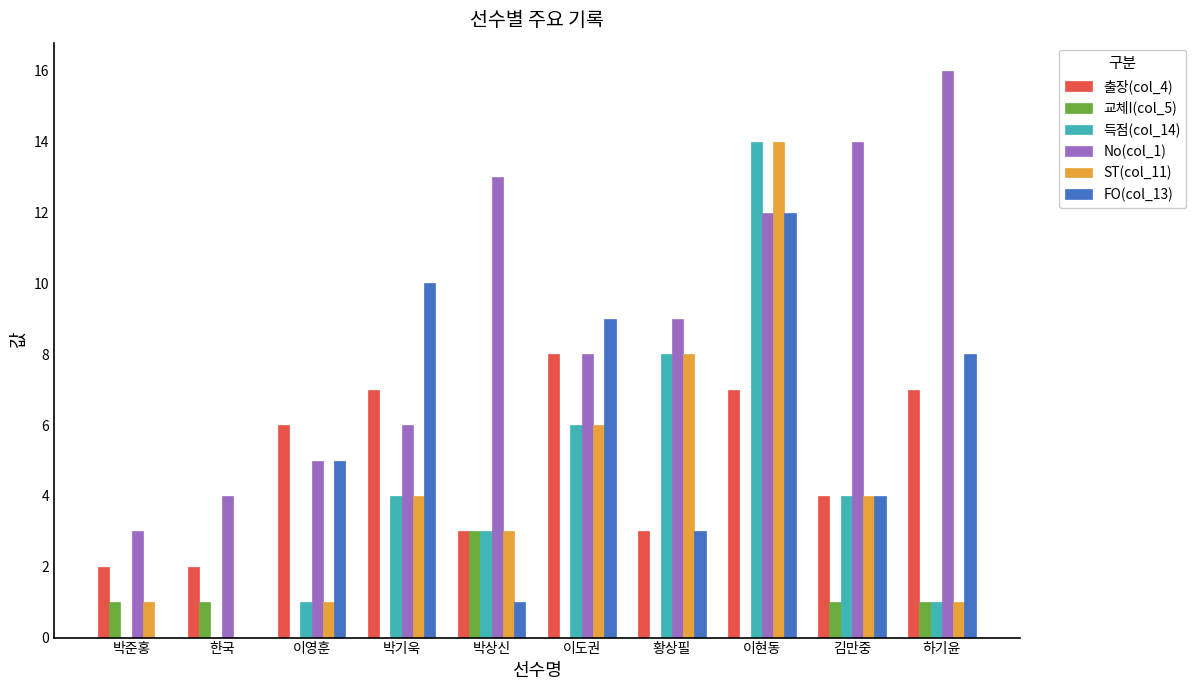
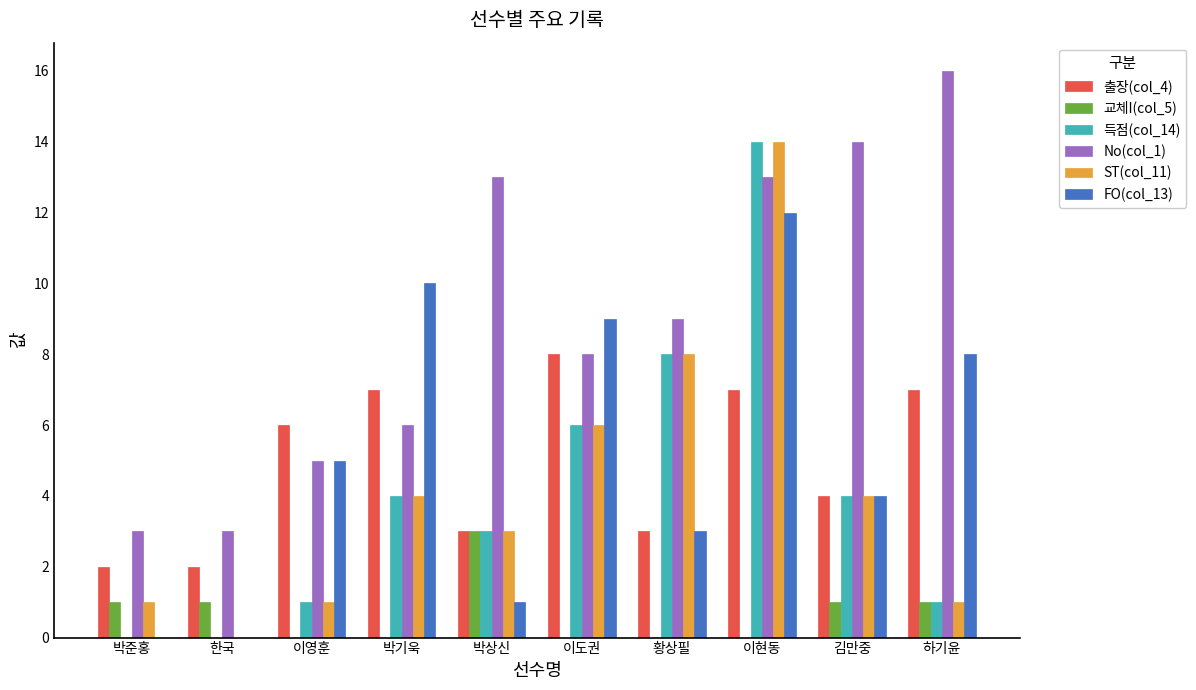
No(col_1), 한국: 4 -> 3
No(col_1), 이현동: 12 -> 13
